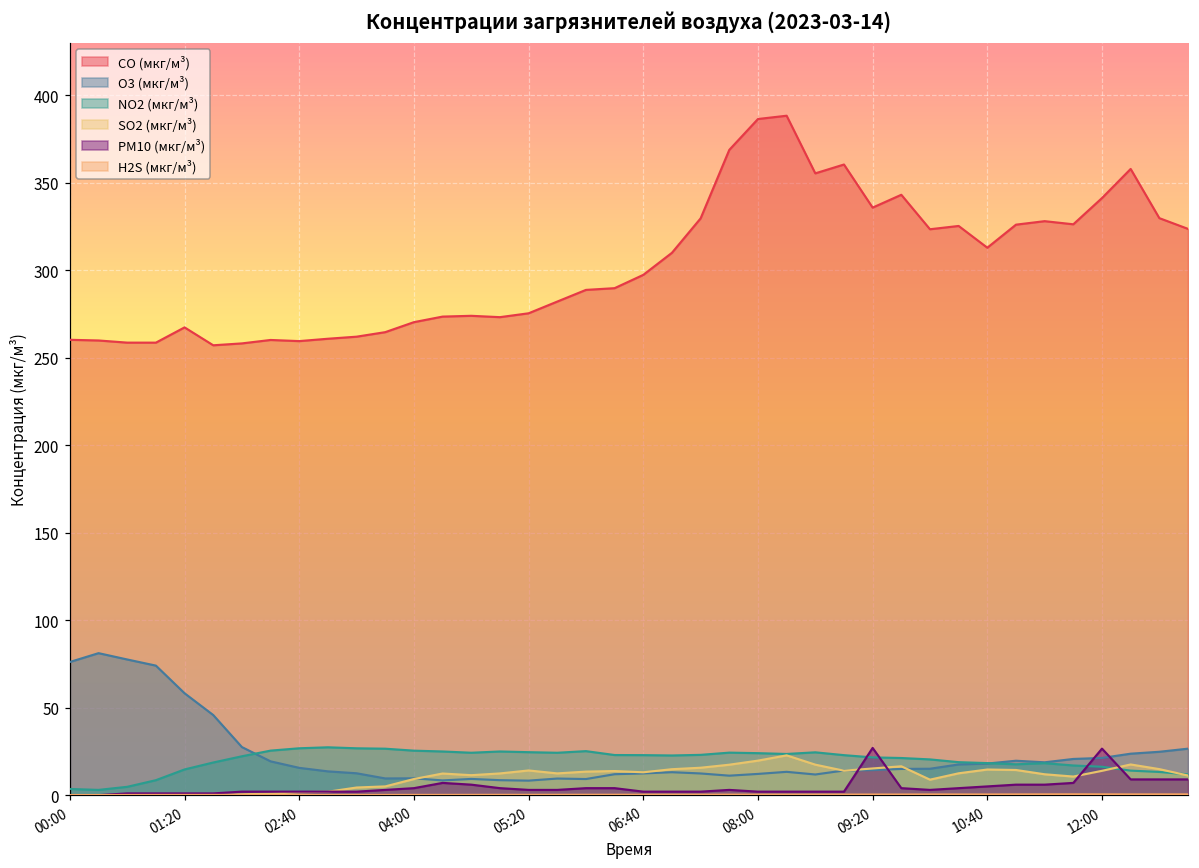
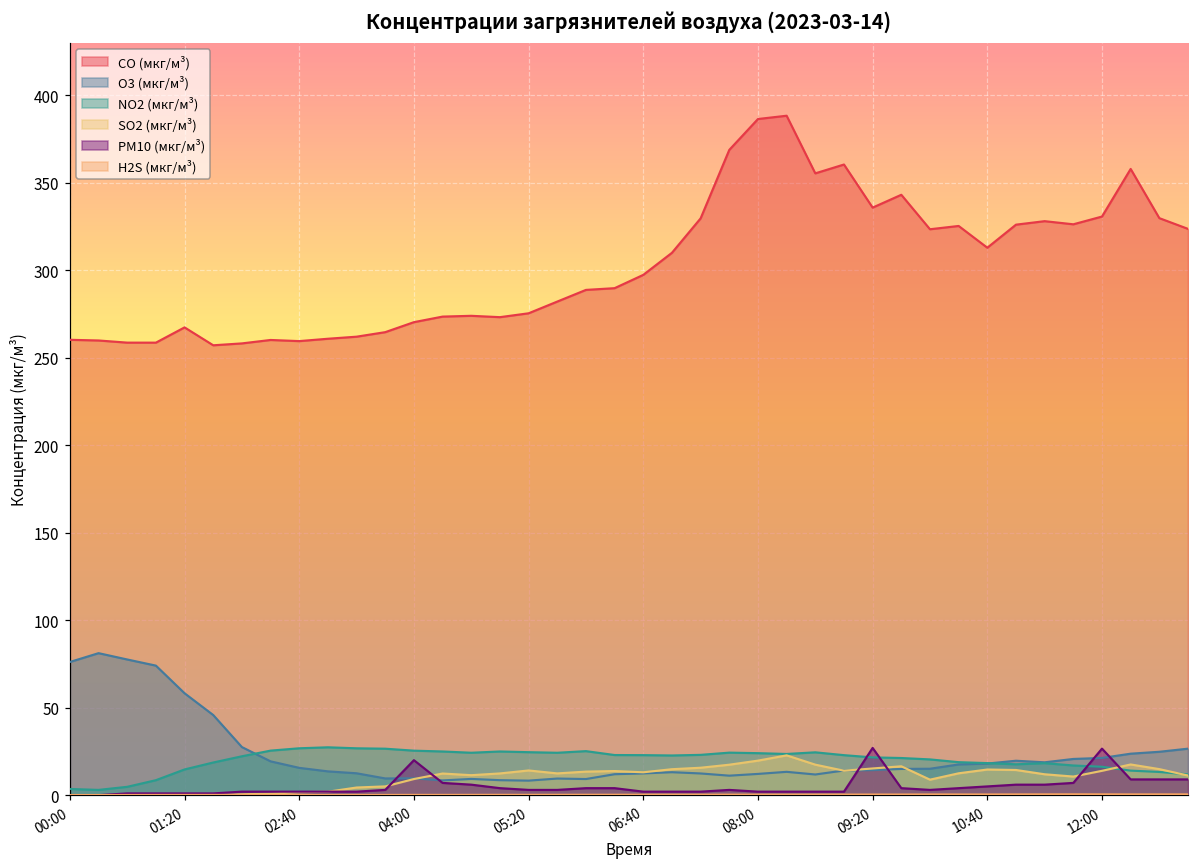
PM10 (мкг/м³), 04:00: 4 -> 20
CO (мкг/м³), 12:00: 341 -> 331
